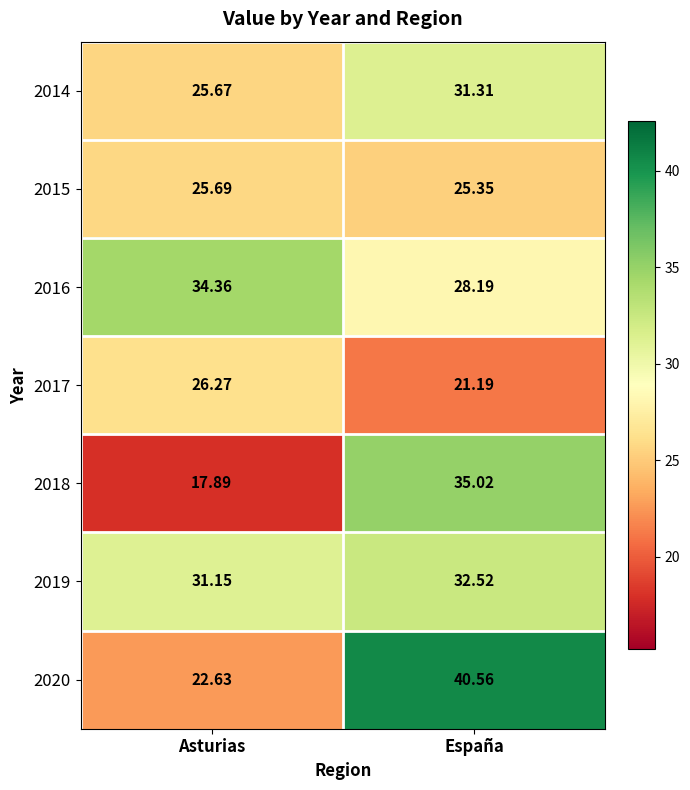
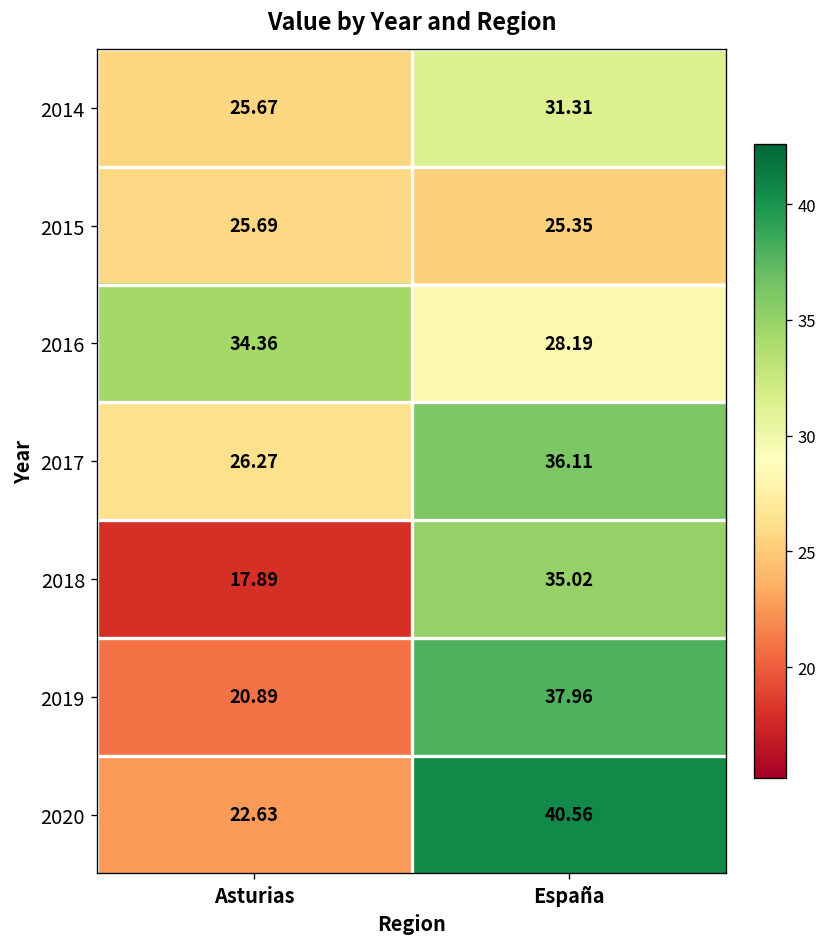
2017, España: 21.19 -> 36.11
2019, Asturias: 31.15 -> 20.89
2019, España: 32.52 -> 37.96
